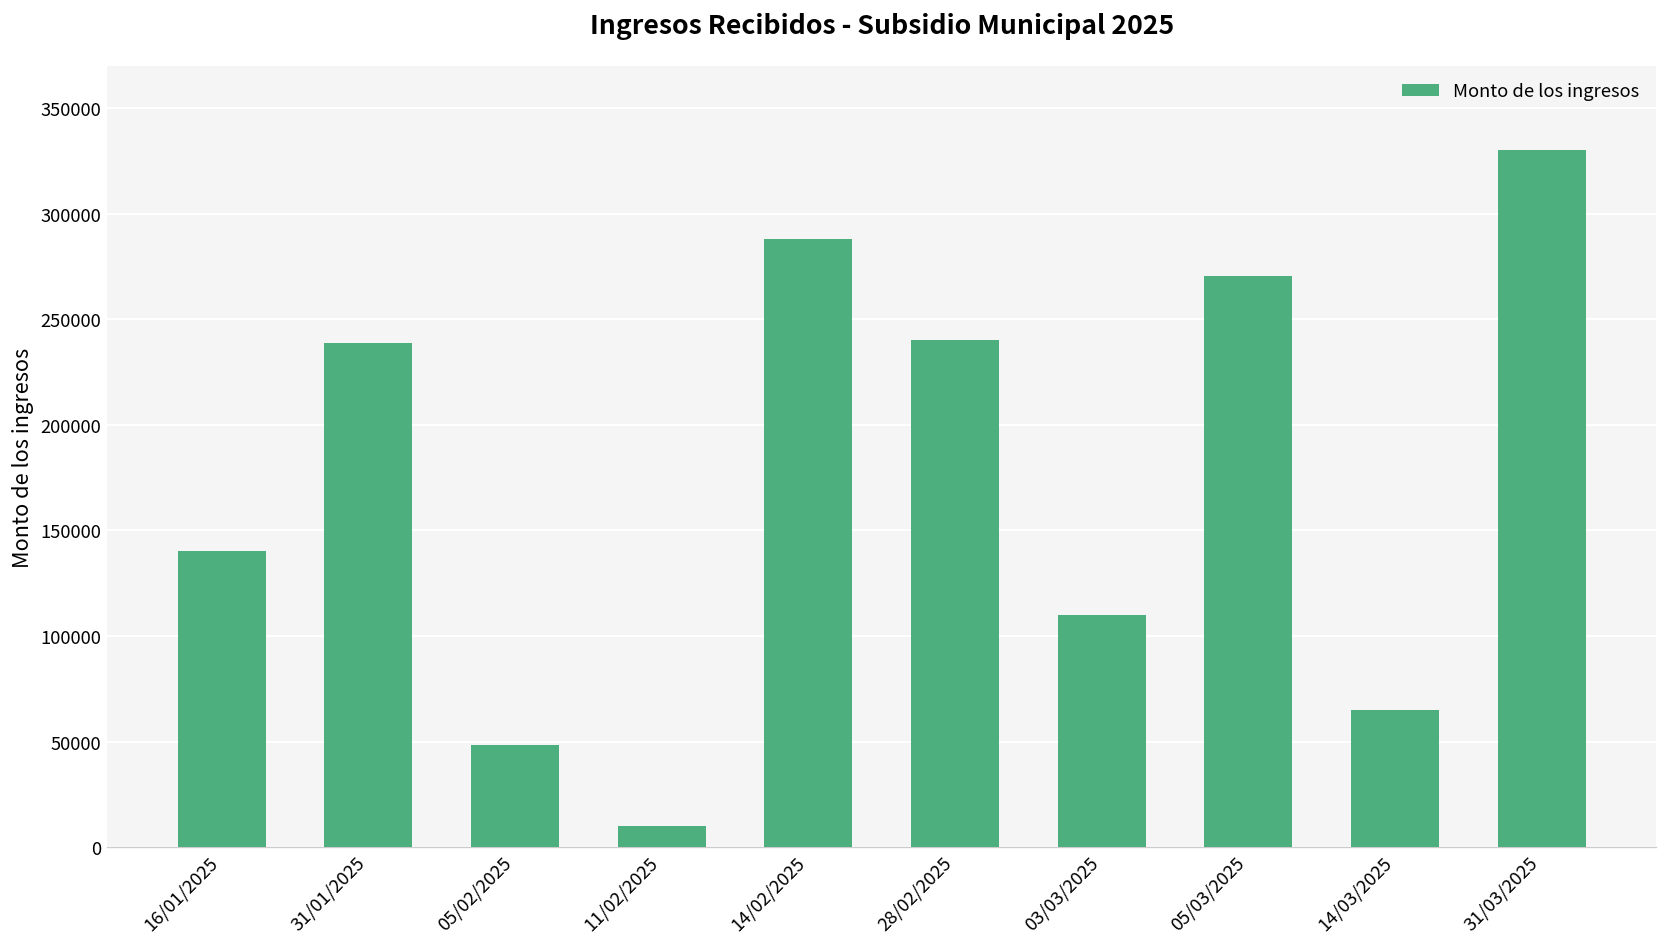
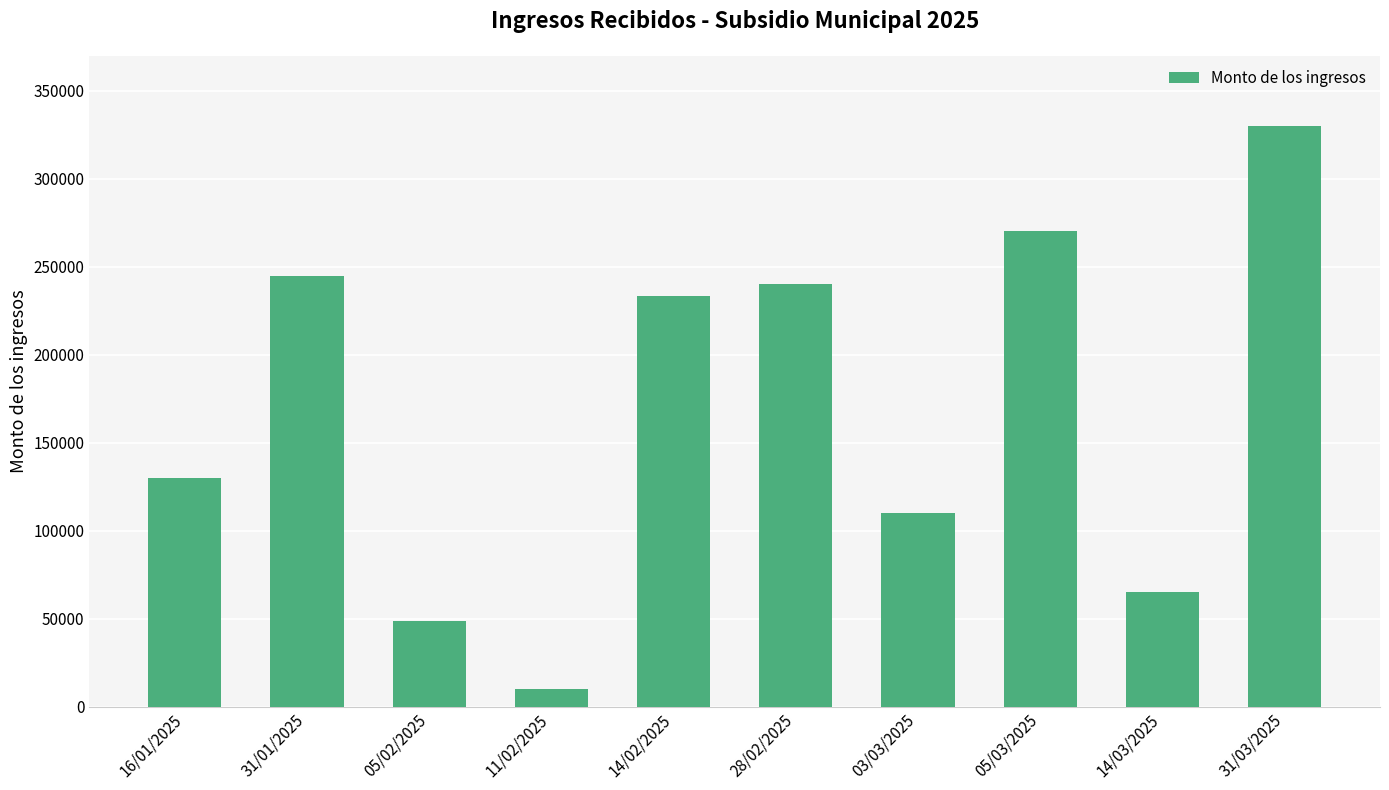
16/01/2025: 140000 -> 130000
31/01/2025: 239000 -> 245000
14/02/2025: 288000 -> 234000
